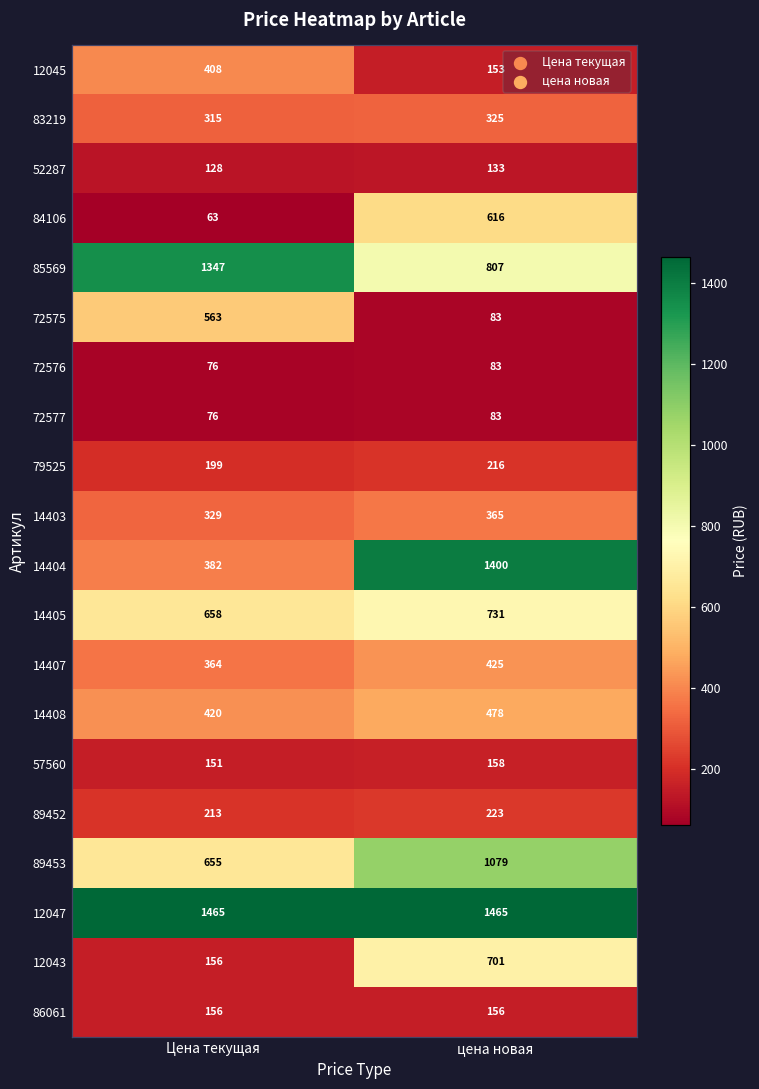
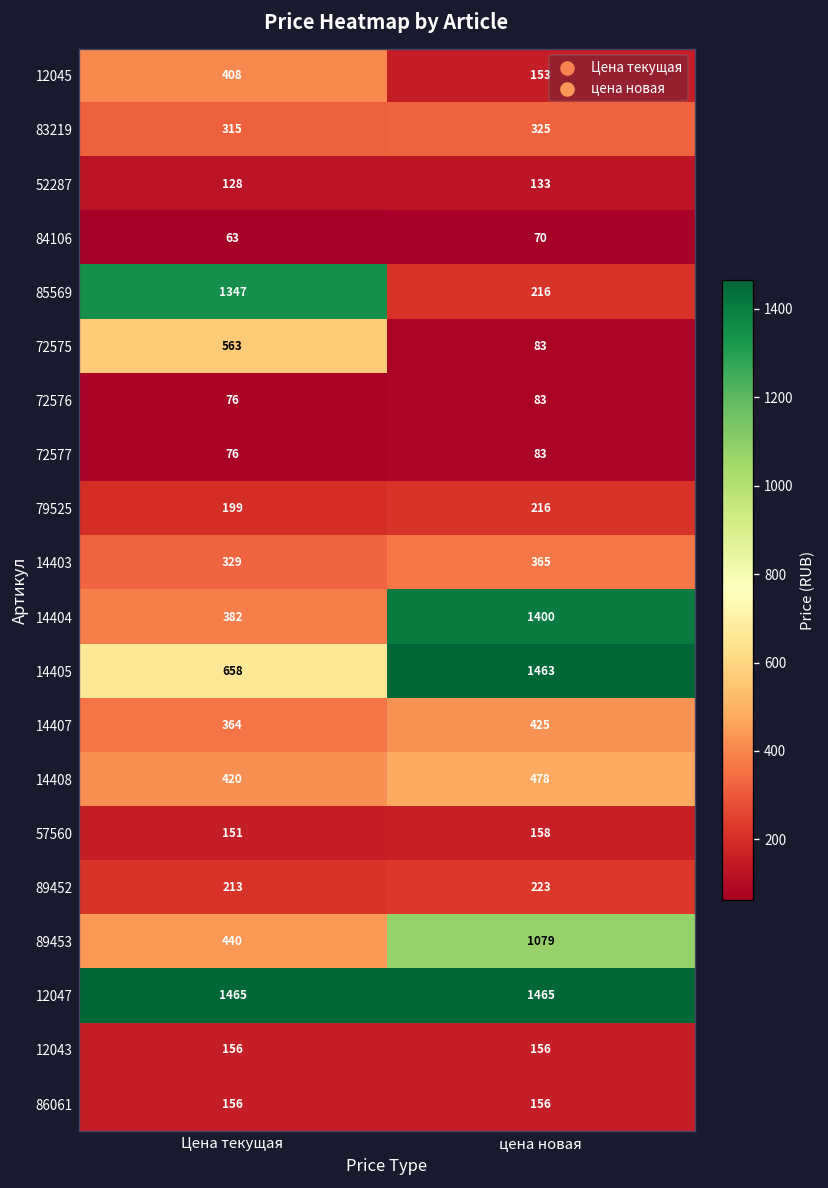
84106, цена новая: 616 -> 70
85569, цена новая: 807 -> 216
14405, цена новая: 731 -> 1463
89453, Цена текущая: 655 -> 440
12043, цена новая: 701 -> 156
